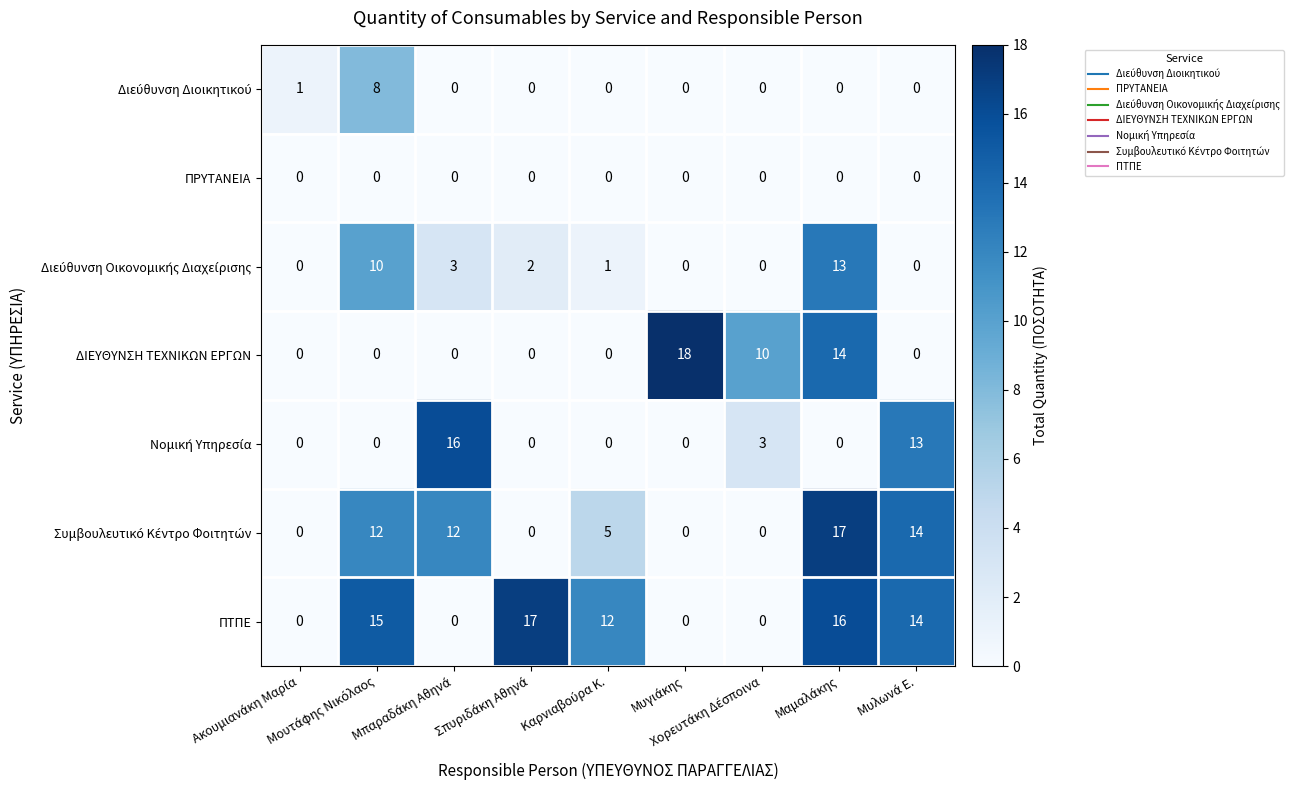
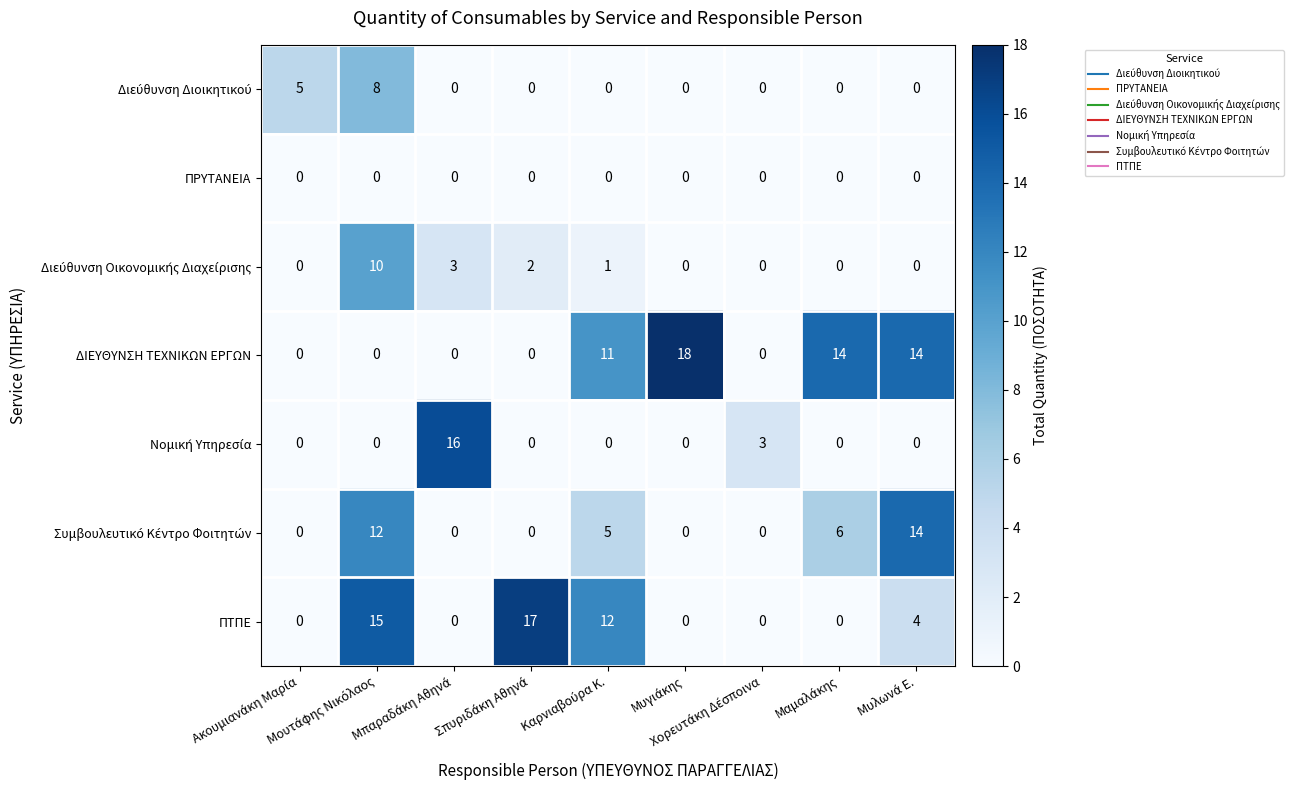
Διεύθυνση Διοικητικού, Ακουμιανάκη Μαρία: 1 -> 5
Διεύθυνση Οικονομικής Διαχείρισης, Μαμαλάκης: 13 -> 0
ΔΙΕΥΘΥΝΣΗ ΤΕΧΝΙΚΩΝ ΕΡΓΩΝ, Καρνιαβούρα Κ.: 0 -> 11
ΔΙΕΥΘΥΝΣΗ ΤΕΧΝΙΚΩΝ ΕΡΓΩΝ, Χορευτάκη Δέσποινα: 10 -> 0
ΔΙΕΥΘΥΝΣΗ ΤΕΧΝΙΚΩΝ ΕΡΓΩΝ, Μυλωνά Ε.: 0 -> 14
Νομική Υπηρεσία, Μυλωνά Ε.: 13 -> 0
Συμβουλευτικό Κέντρο Φοιτητών, Μπαραδάκη Αθηνά: 12 -> 0
Συμβουλευτικό Κέντρο Φοιτητών, Μαμαλάκης: 17 -> 6
ΠΤΠΕ, Μαμαλάκης: 16 -> 0
ΠΤΠΕ, Μυλωνά Ε.: 14 -> 4
